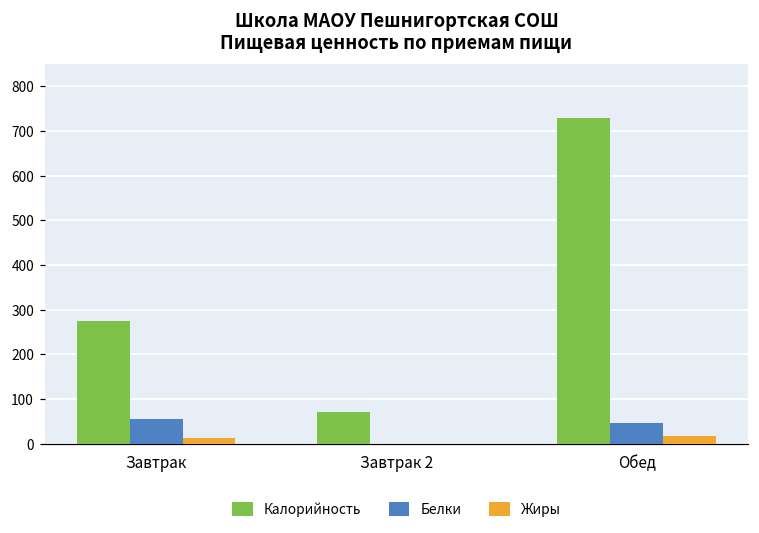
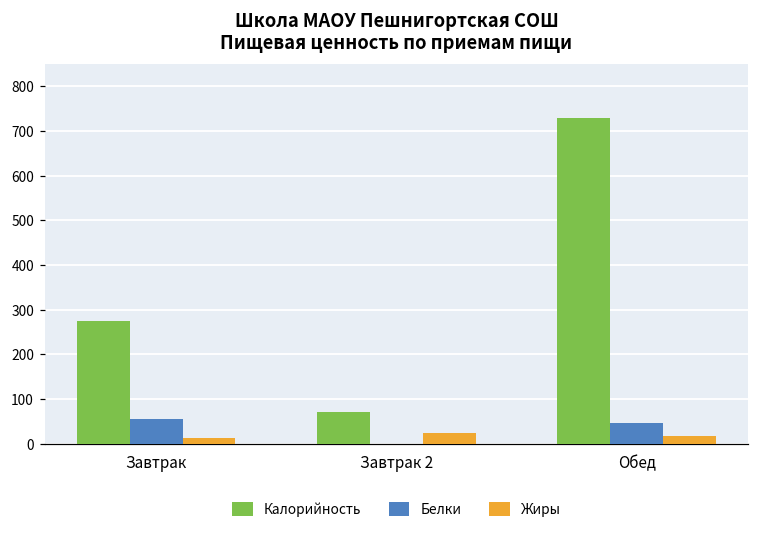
Жиры, Завтрак 2: 0 -> 20
